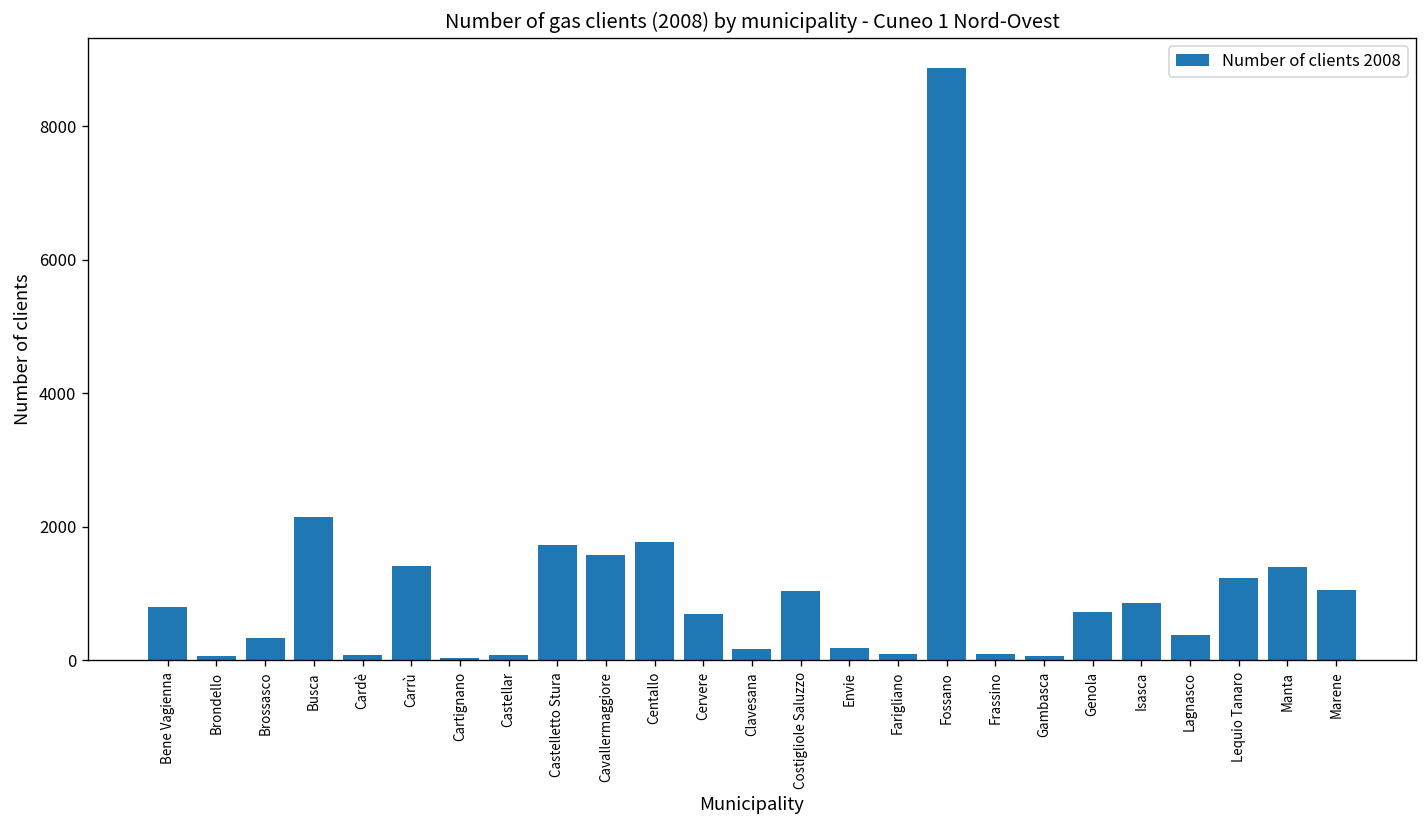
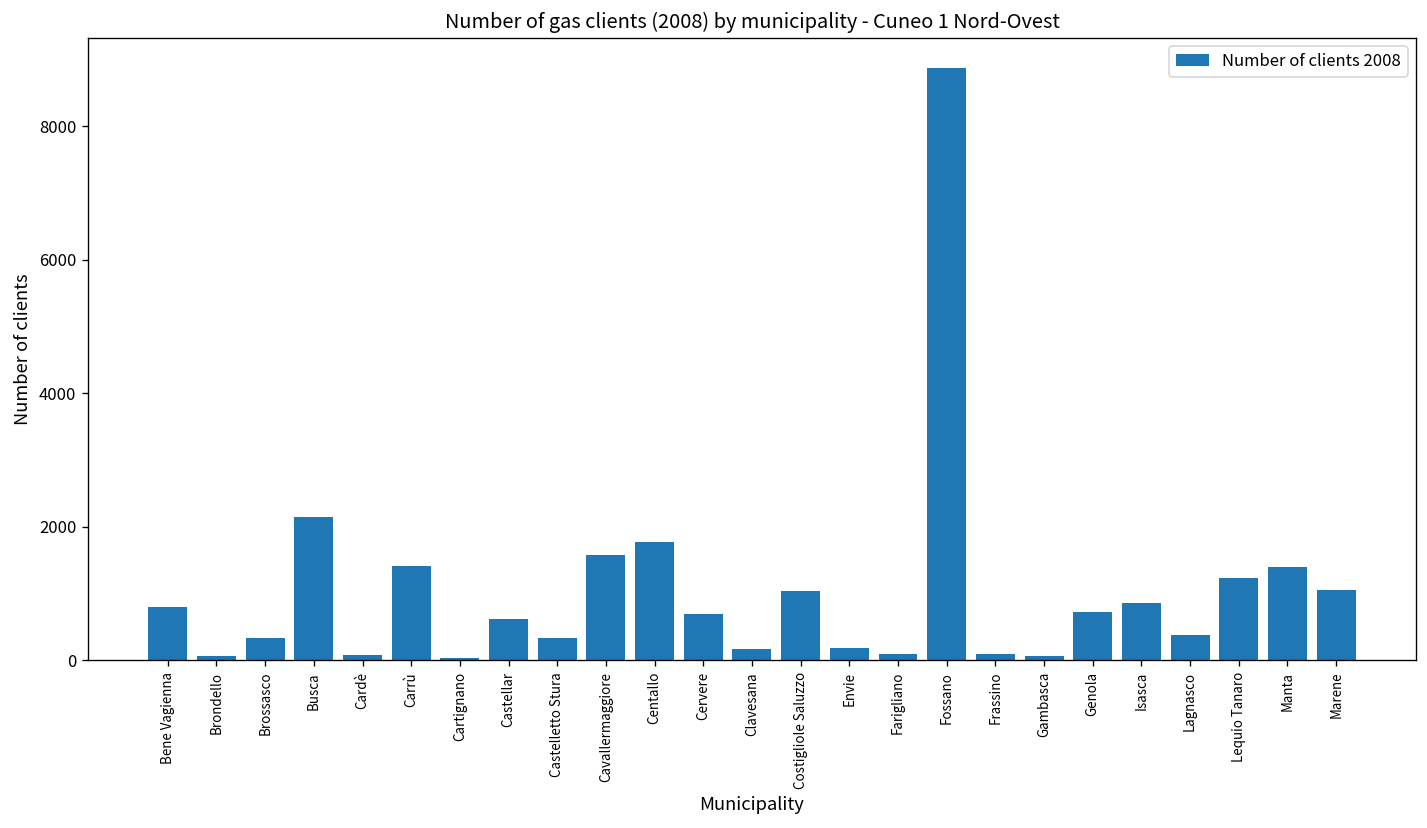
Castellar: 100 -> 600
Castelletto Stura: 1700 -> 300
